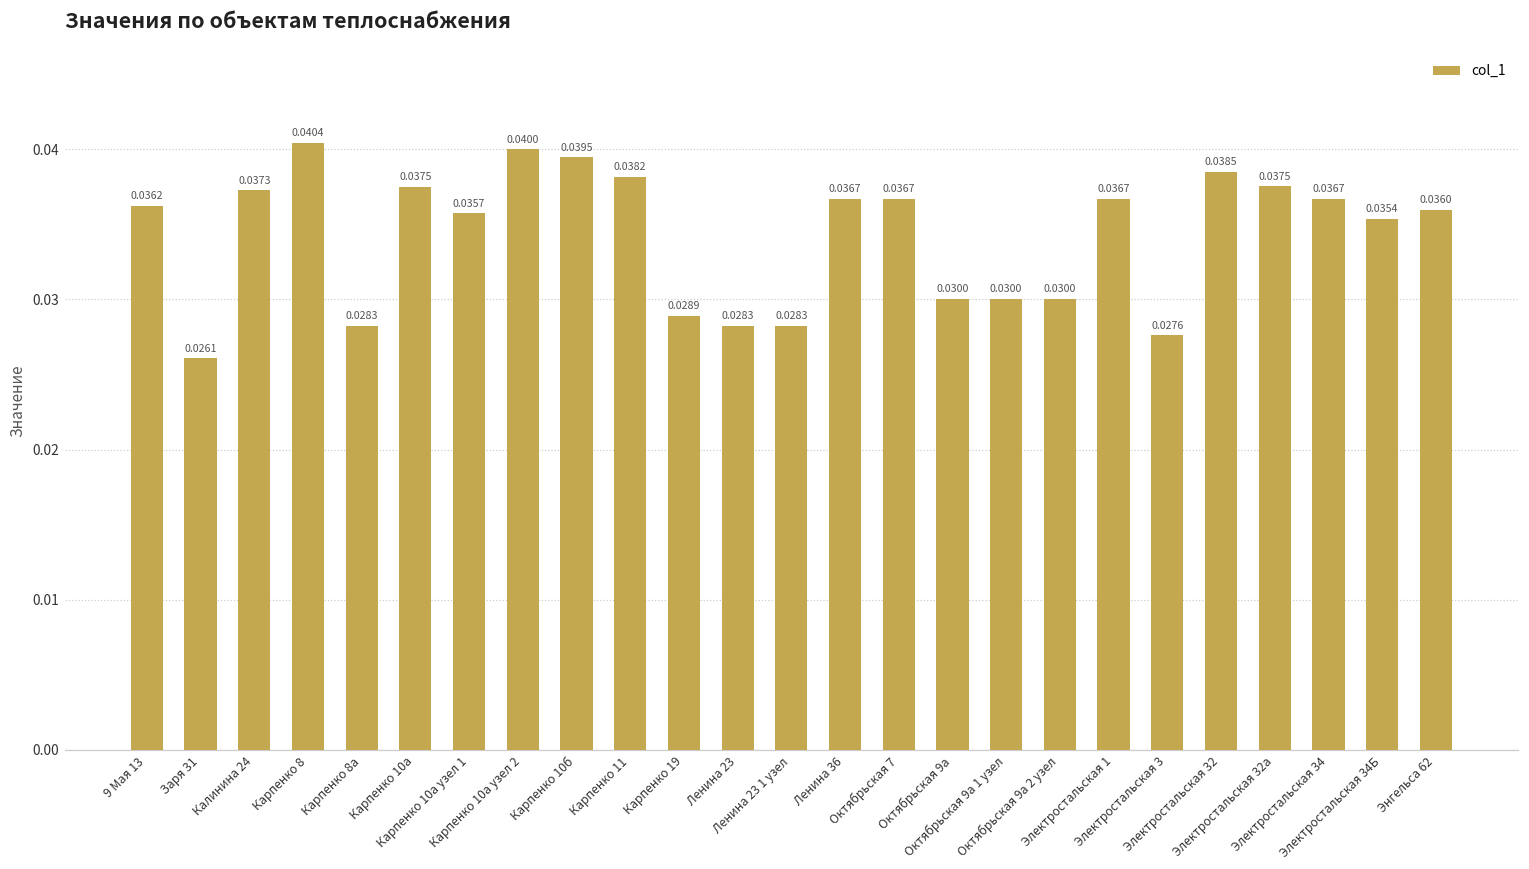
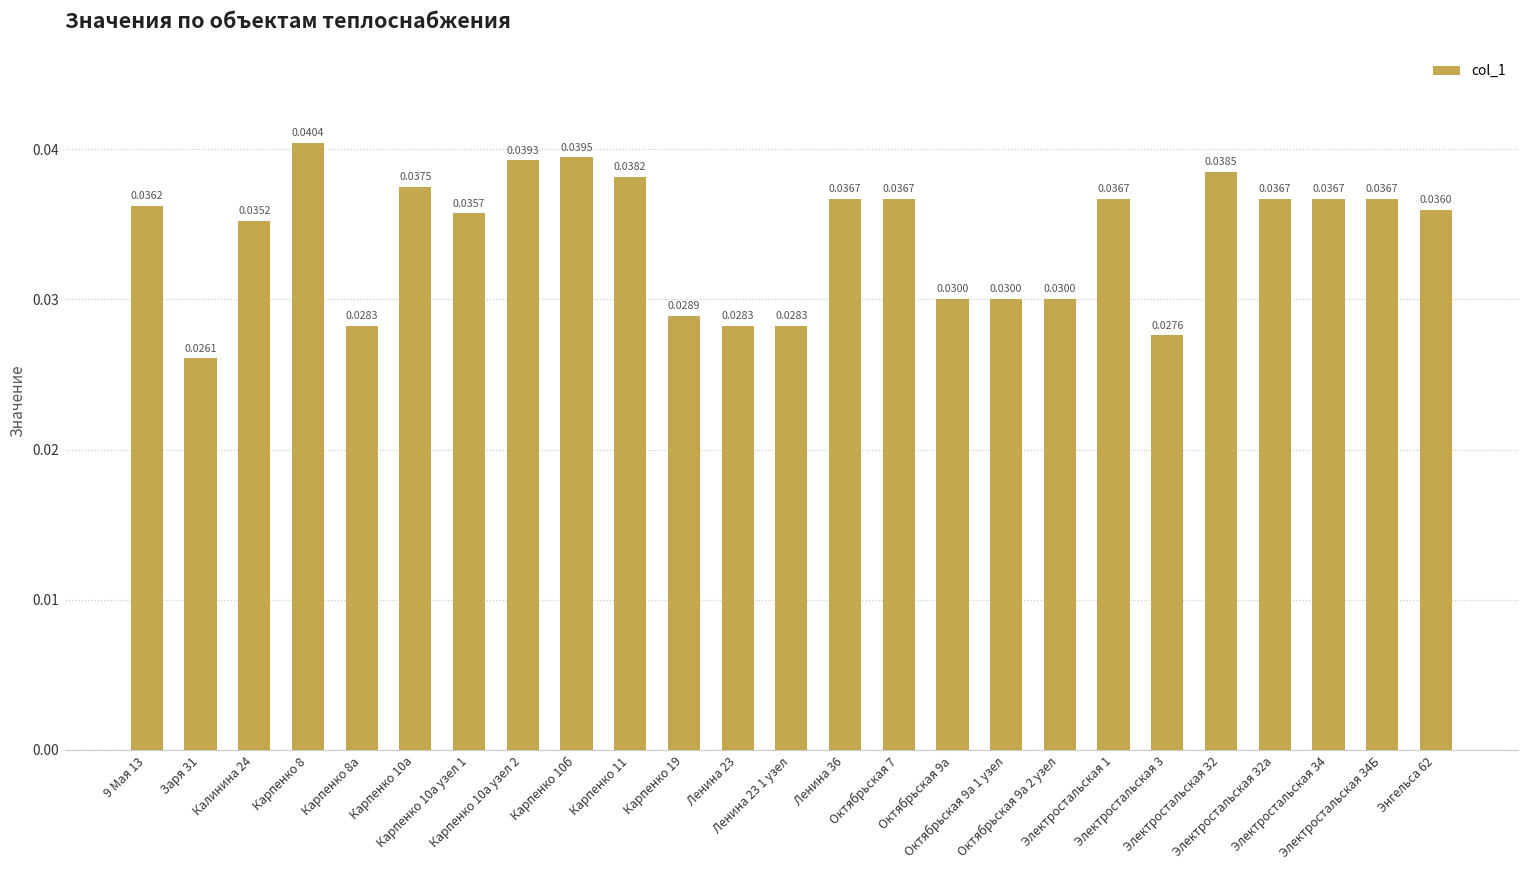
Калинина 24: 0.0373 -> 0.0352
Карпенко 10а узел 2: 0.0400 -> 0.0393
Электростальская 32а: 0.0375 -> 0.0367
Электростальская 34Б: 0.0354 -> 0.0367
